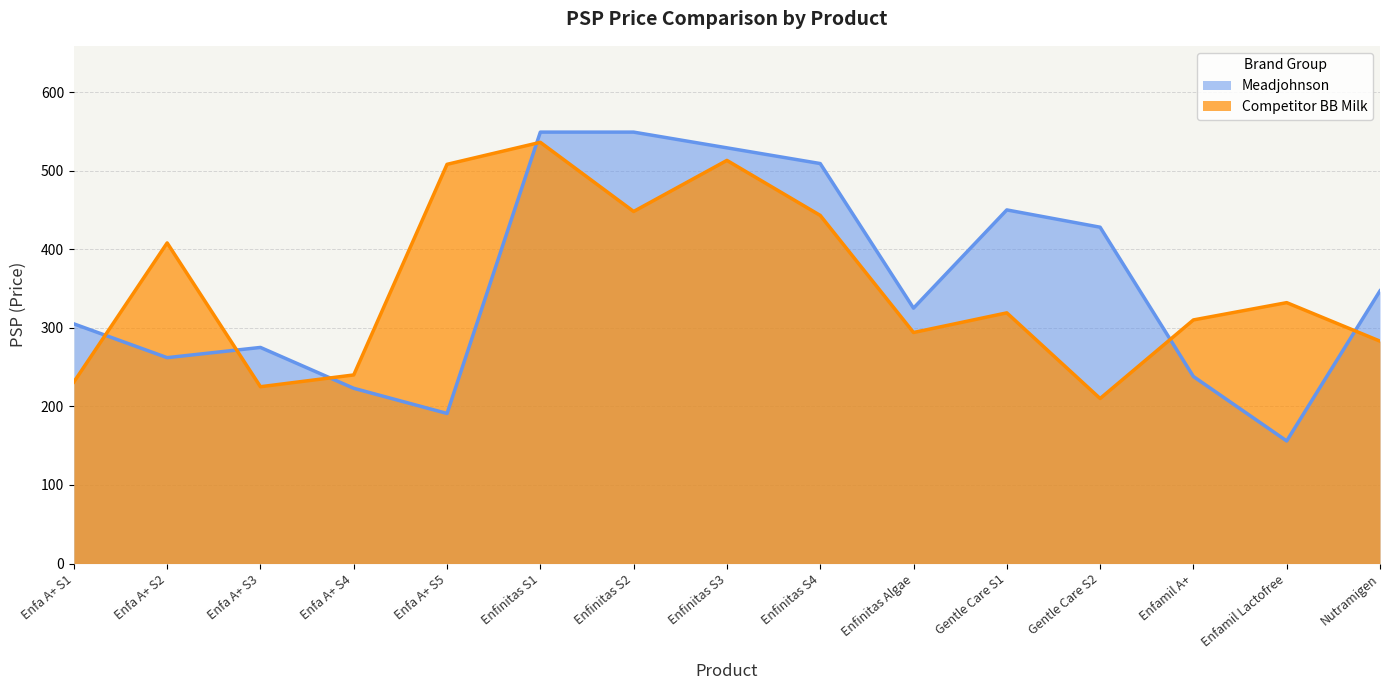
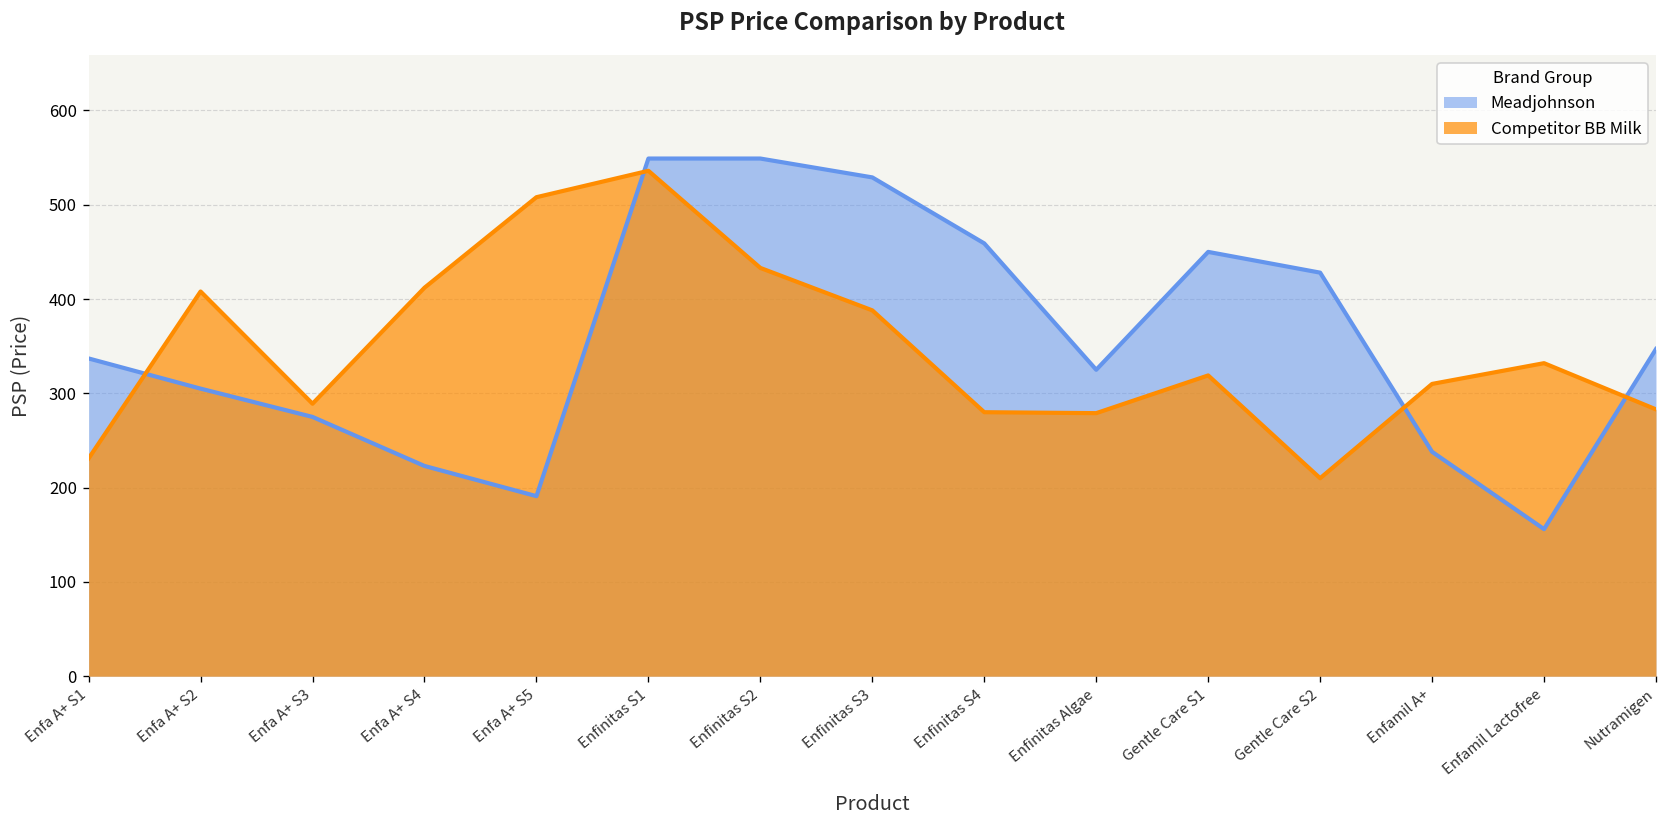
Meadjohnson, Enfa A+ S1: 310 -> 340
Meadjohnson, Enfa A+ S2: 260 -> 310
Competitor BB Milk, Enfa A+ S3: 230 -> 290
Competitor BB Milk, Enfa A+ S4: 240 -> 410
Competitor BB Milk, Enfinitas S2: 450 -> 430
Competitor BB Milk, Enfinitas S3: 510 -> 390
Meadjohnson, Enfinitas S4: 510 -> 460
Competitor BB Milk, Enfinitas S4: 440 -> 280
Competitor BB Milk, Enfinitas Algae: 290 -> 280
